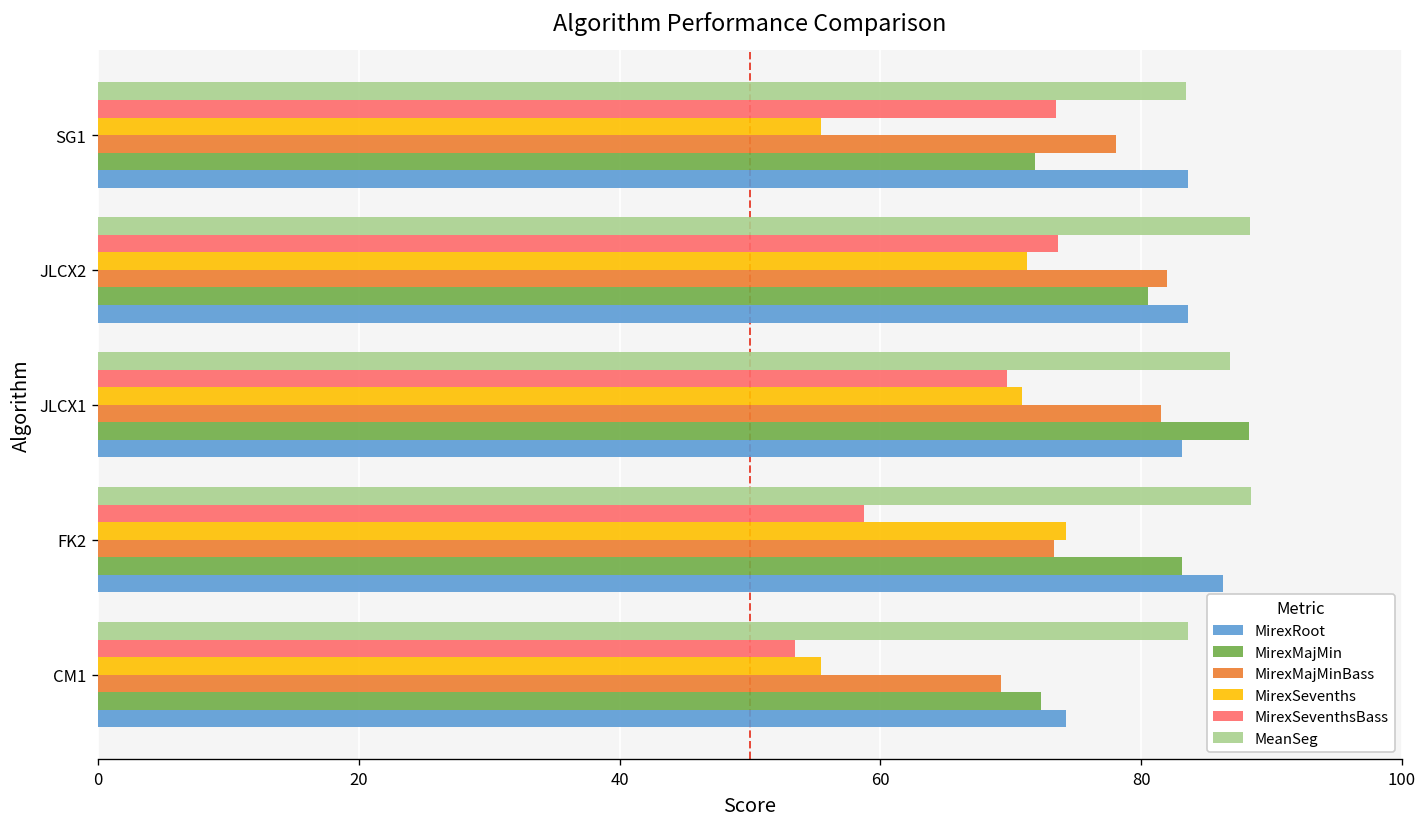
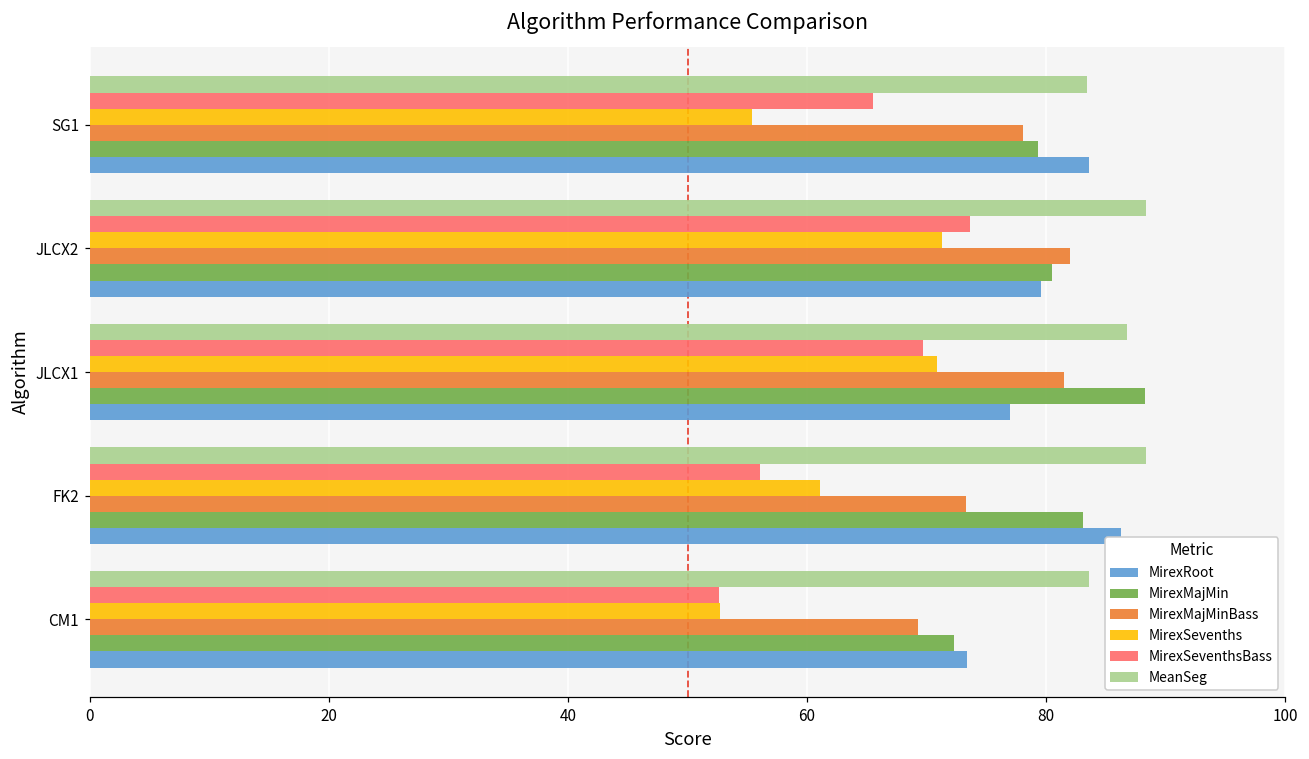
MirexSeventhsBass, SG1: 73.5 -> 65.5
MirexMajMin, SG1: 71.8 -> 79.3
MirexRoot, JLCX2: 83.6 -> 79.6
MirexRoot, JLCX1: 83.1 -> 77.0
MirexSeventhsBass, FK2: 58.8 -> 56.1
MirexSevenths, FK2: 74.2 -> 61.1
MirexSeventhsBass, CM1: 53.5 -> 52.6
MirexSevenths, CM1: 55.4 -> 52.7
MirexRoot, CM1: 74.2 -> 73.3
